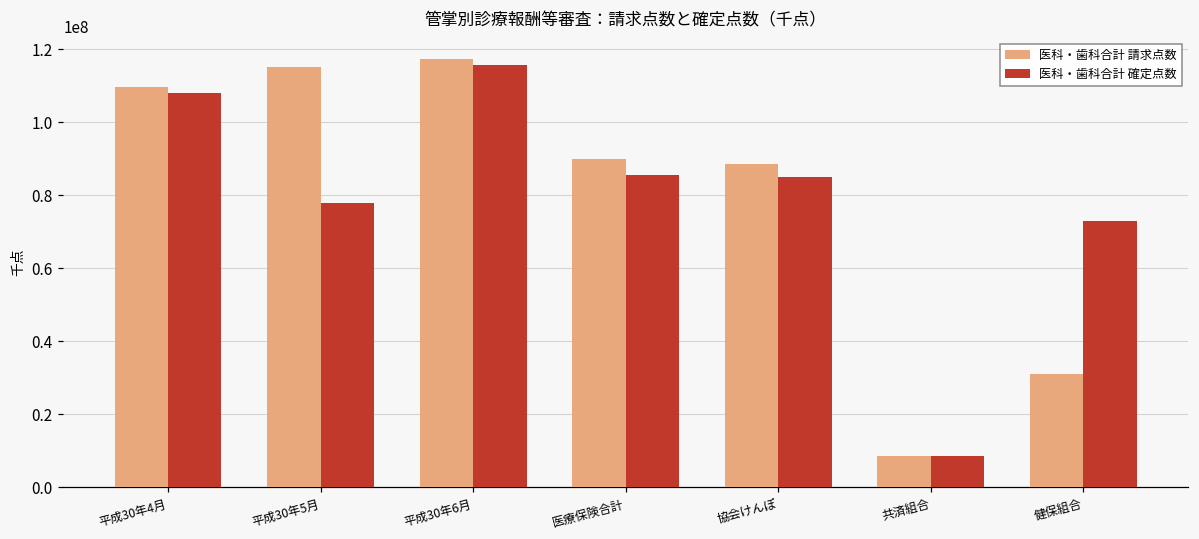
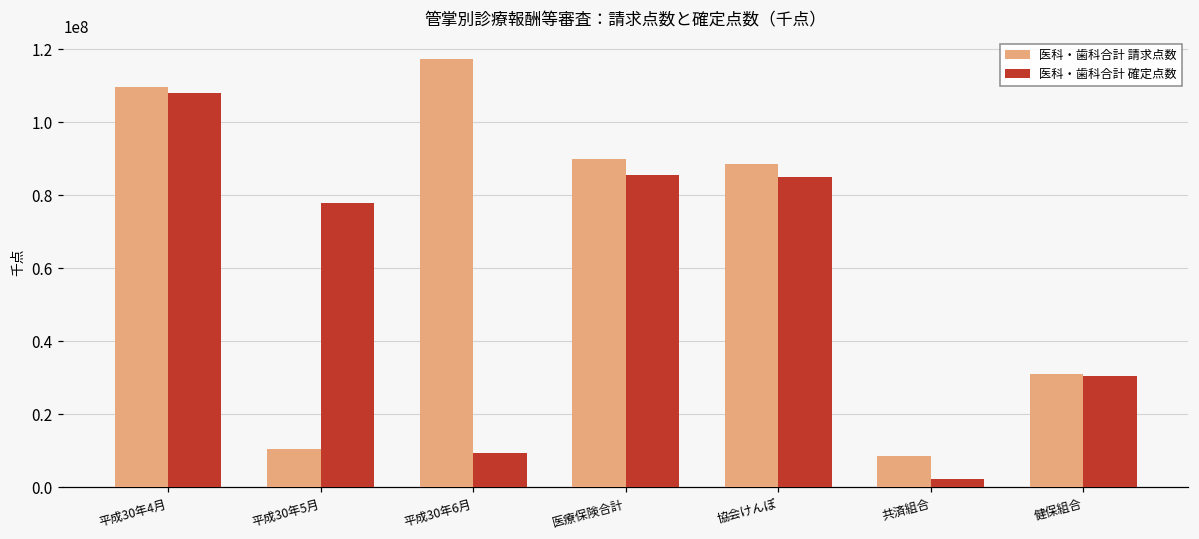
医科・歯科合計 請求点数, 平成30年5月: 115000000 -> 10000000
医科・歯科合計 確定点数, 平成30年6月: 116000000 -> 9000000
医科・歯科合計 確定点数, 共済組合: 9000000 -> 2000000
医科・歯科合計 確定点数, 健保組合: 73000000 -> 31000000
